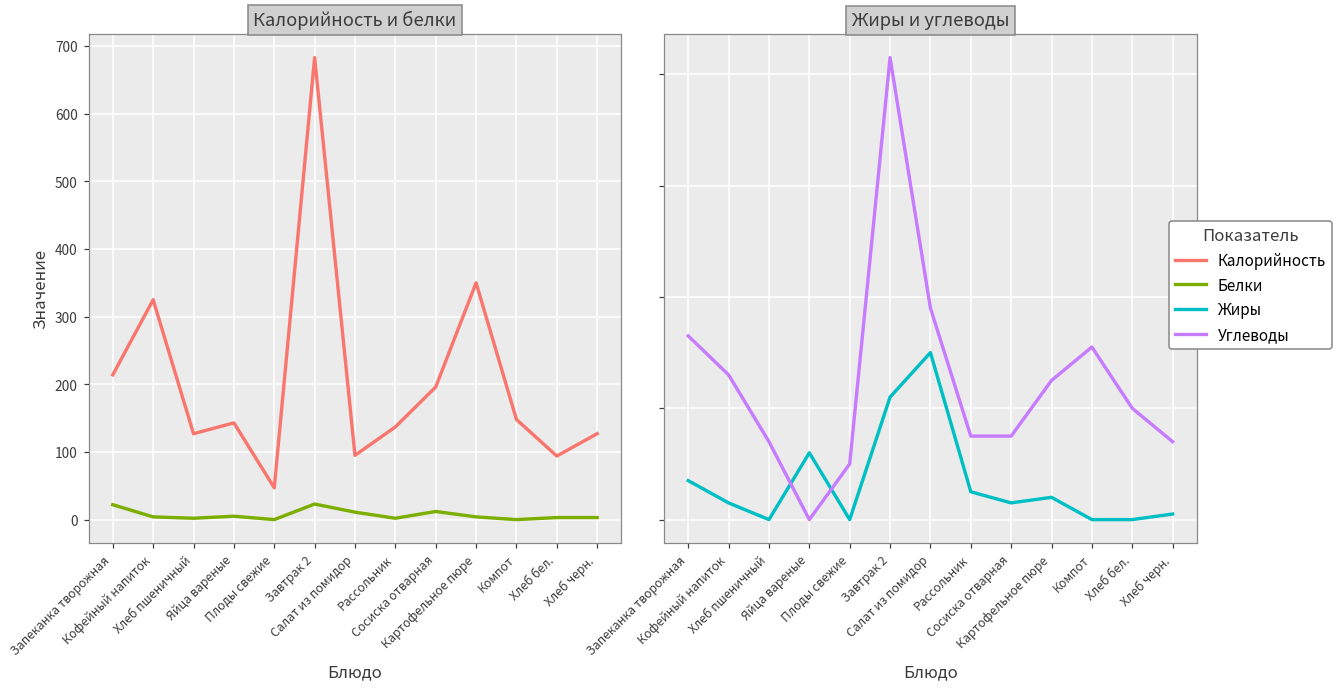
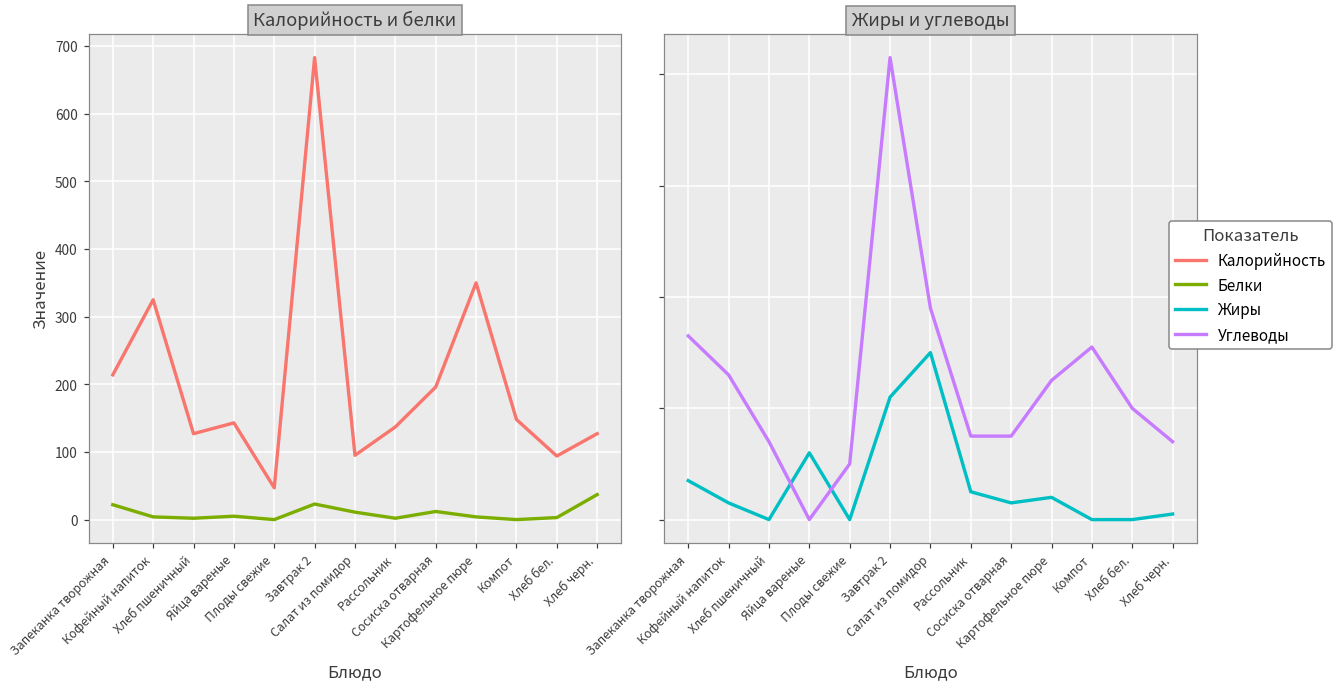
Калорийность и белки, Белки, Хлеб черн.: 0 -> 40
